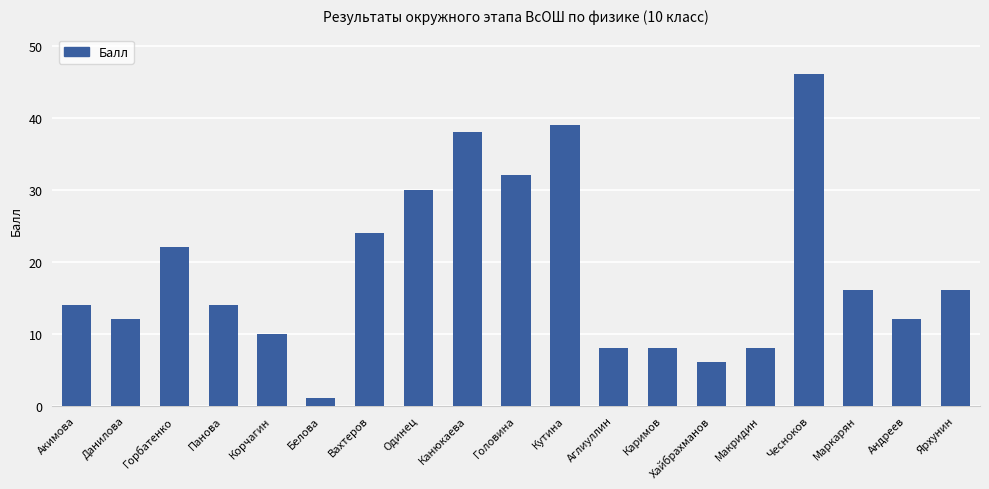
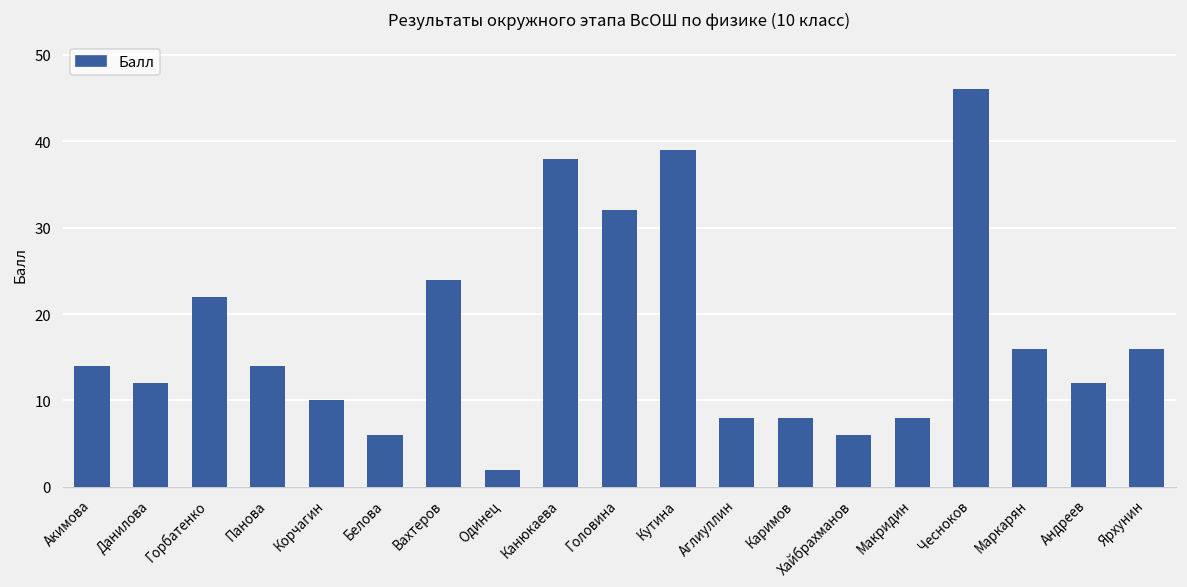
Белова: 1 -> 6
Одинец: 30 -> 2
